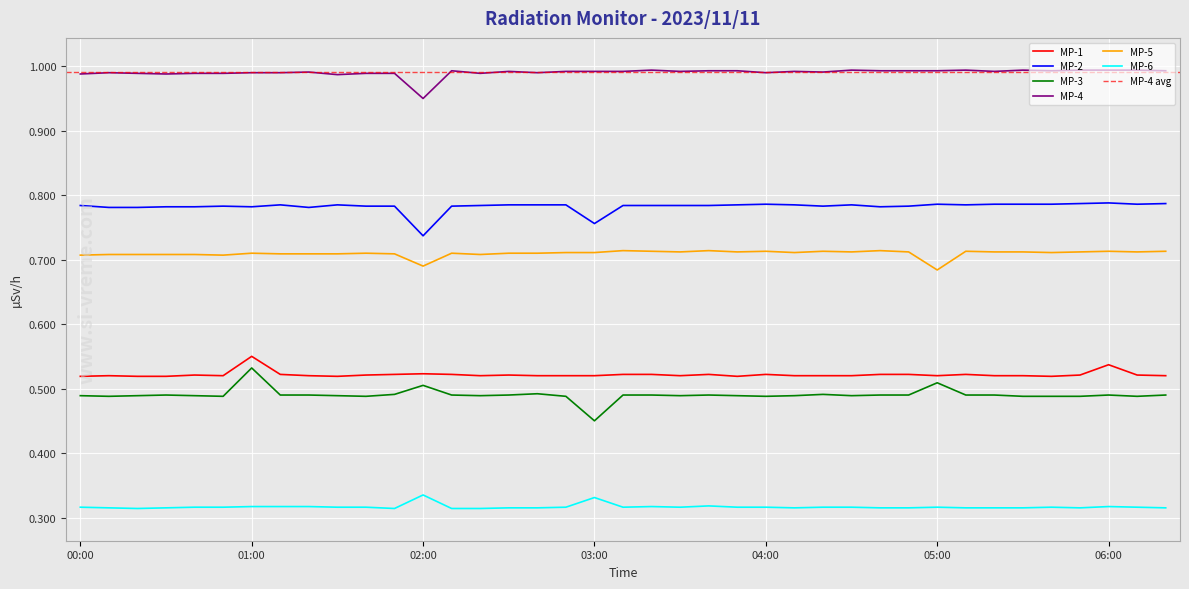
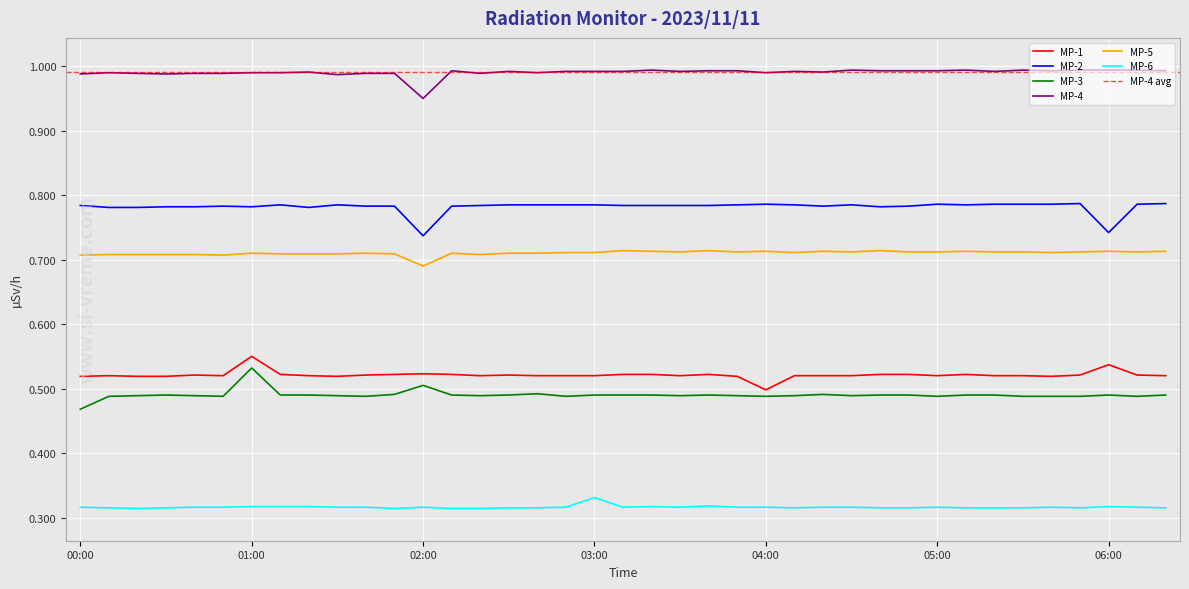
MP-3, 00:00: 0.49 -> 0.47
MP-6, 02:00: 0.34 -> 0.32
MP-2, 03:00: 0.76 -> 0.79
MP-3, 03:00: 0.45 -> 0.49
MP-1, 04:00: 0.52 -> 0.50
MP-3, 05:00: 0.51 -> 0.49
MP-5, 05:00: 0.68 -> 0.71
MP-2, 06:00: 0.79 -> 0.74
